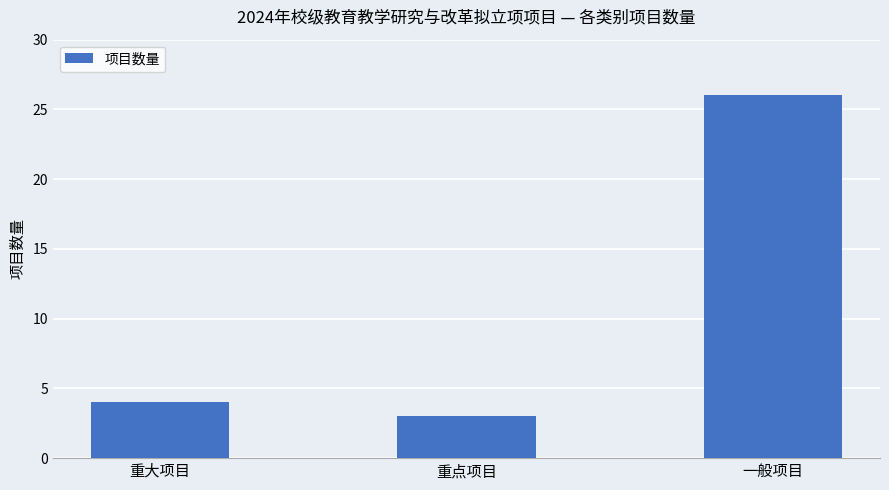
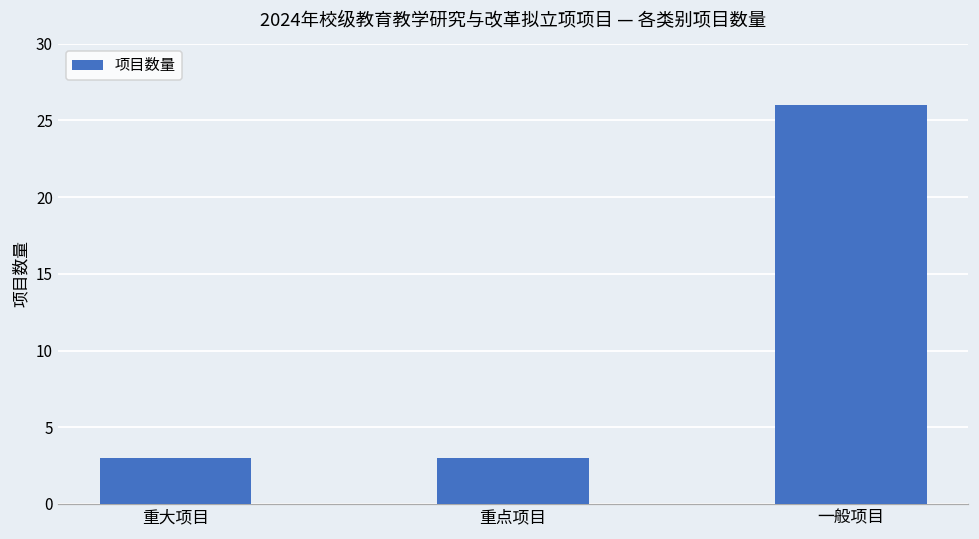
重大项目: 4 -> 3
